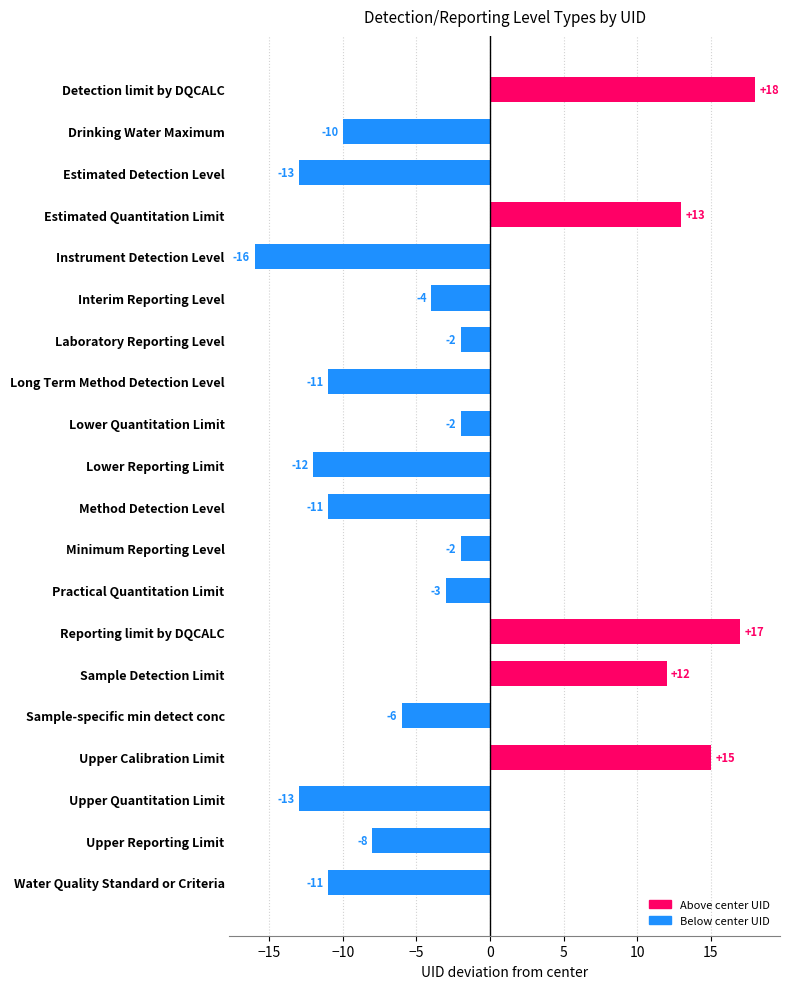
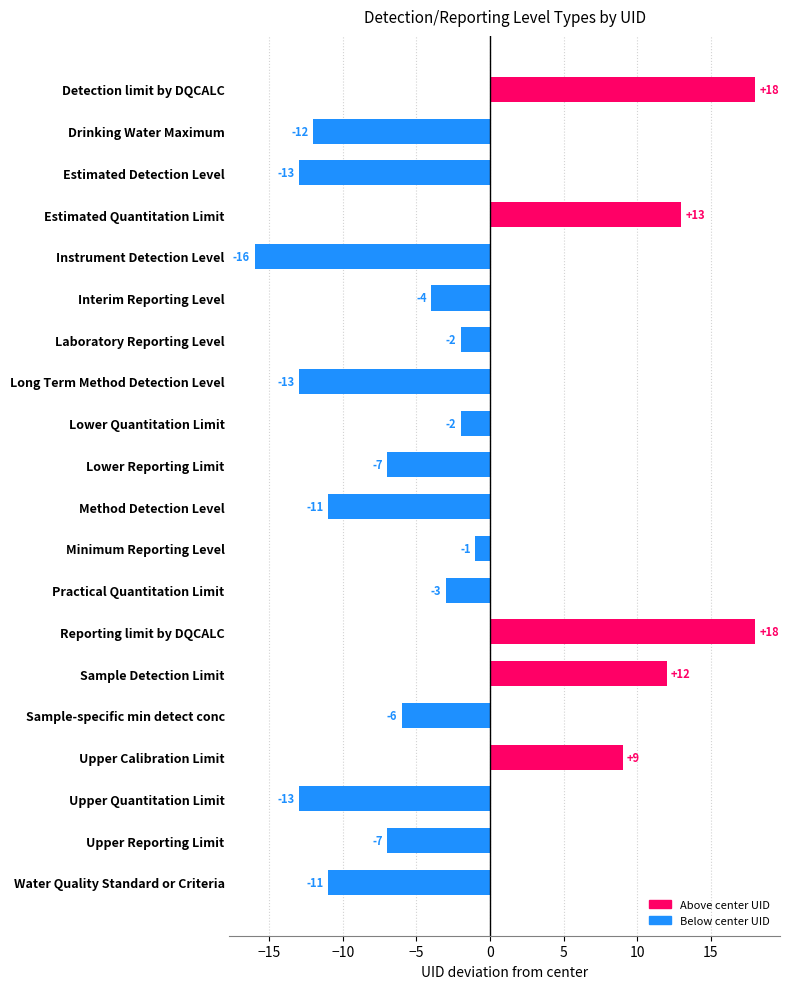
Drinking Water Maximum: -10 -> -12
Long Term Method Detection Level: -11 -> -13
Lower Reporting Limit: -12 -> -7
Minimum Reporting Level: -2 -> -1
Reporting limit by DQCALC: +17 -> +18
Upper Calibration Limit: +15 -> +9
Upper Reporting Limit: -8 -> -7
